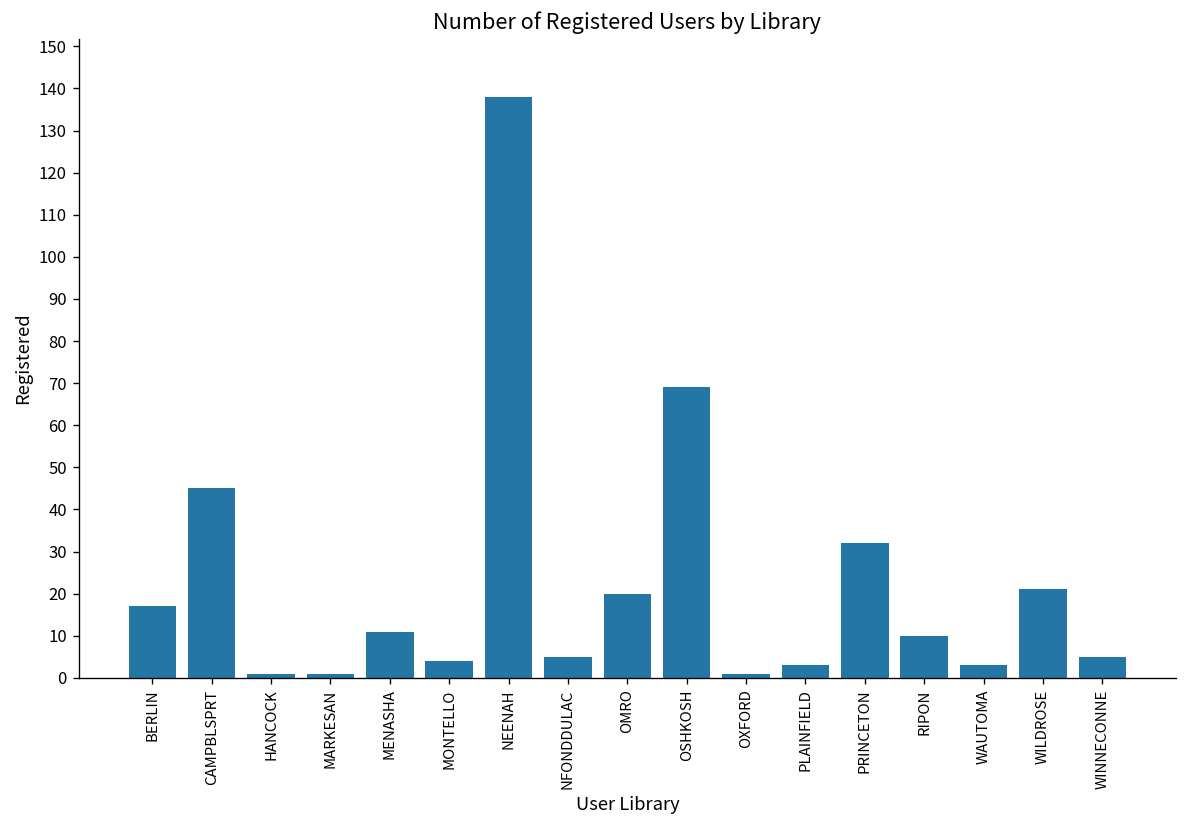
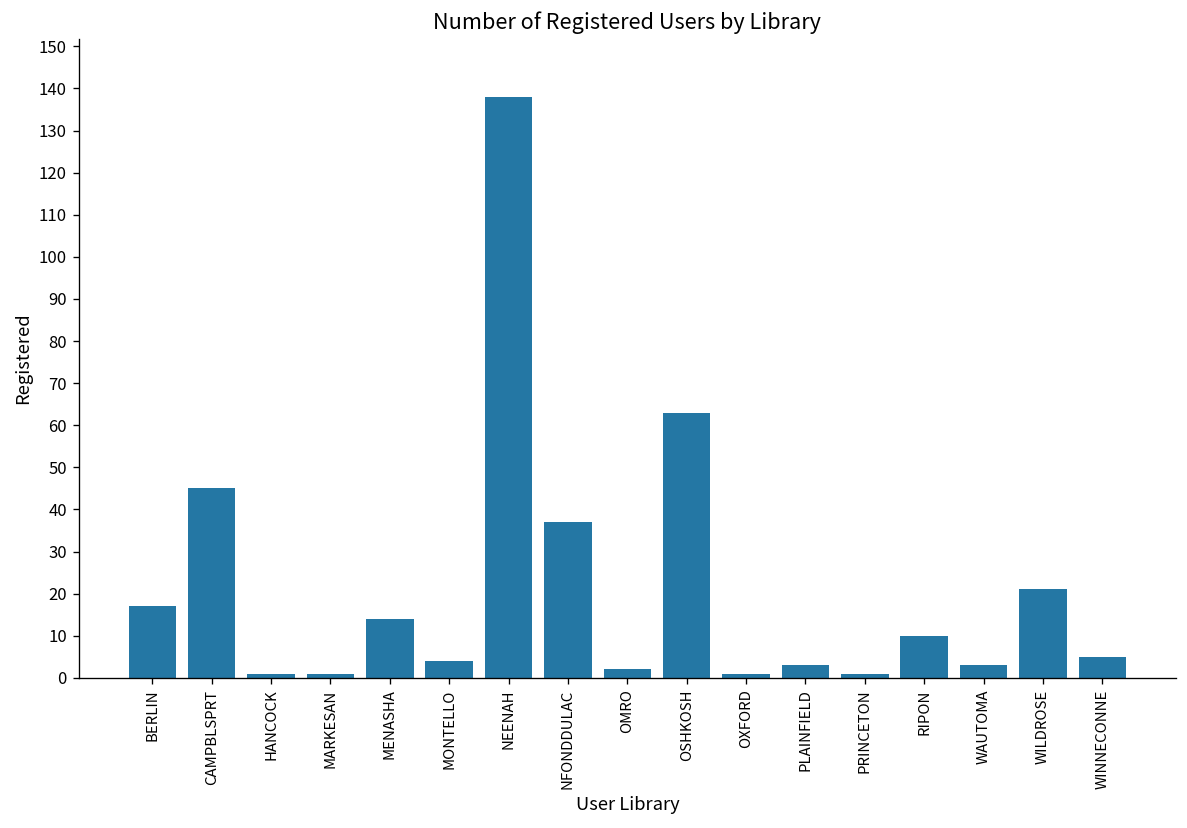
MENASHA: 11 -> 14
NFONDDULAC: 5 -> 37
OMRO: 20 -> 2
OSHKOSH: 69 -> 63
PRINCETON: 32 -> 1
